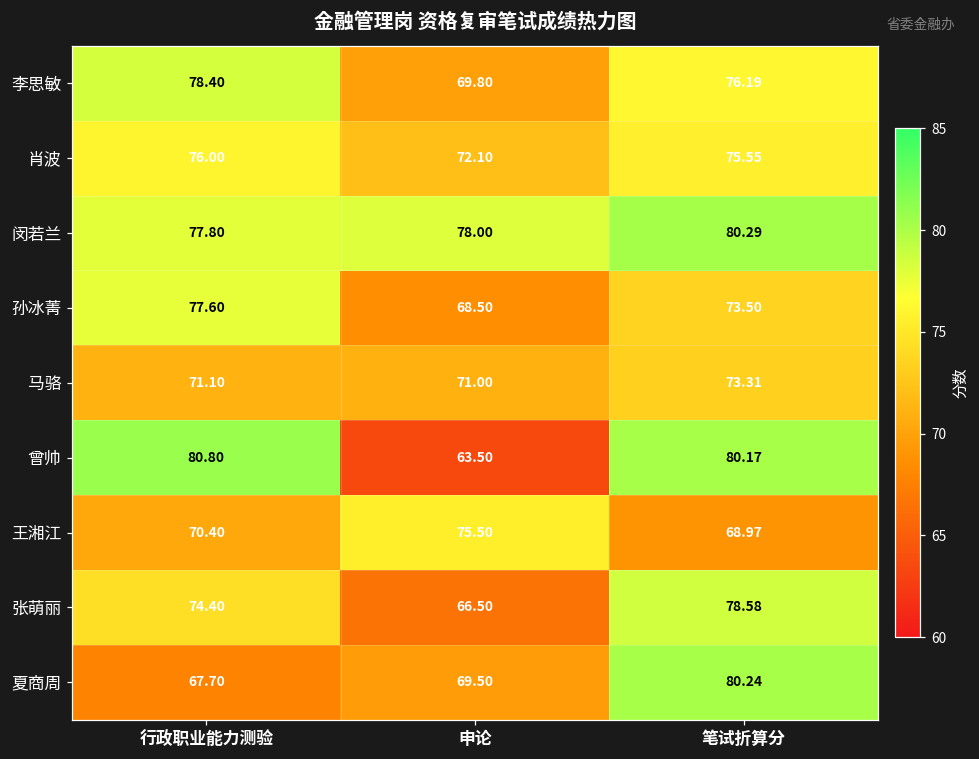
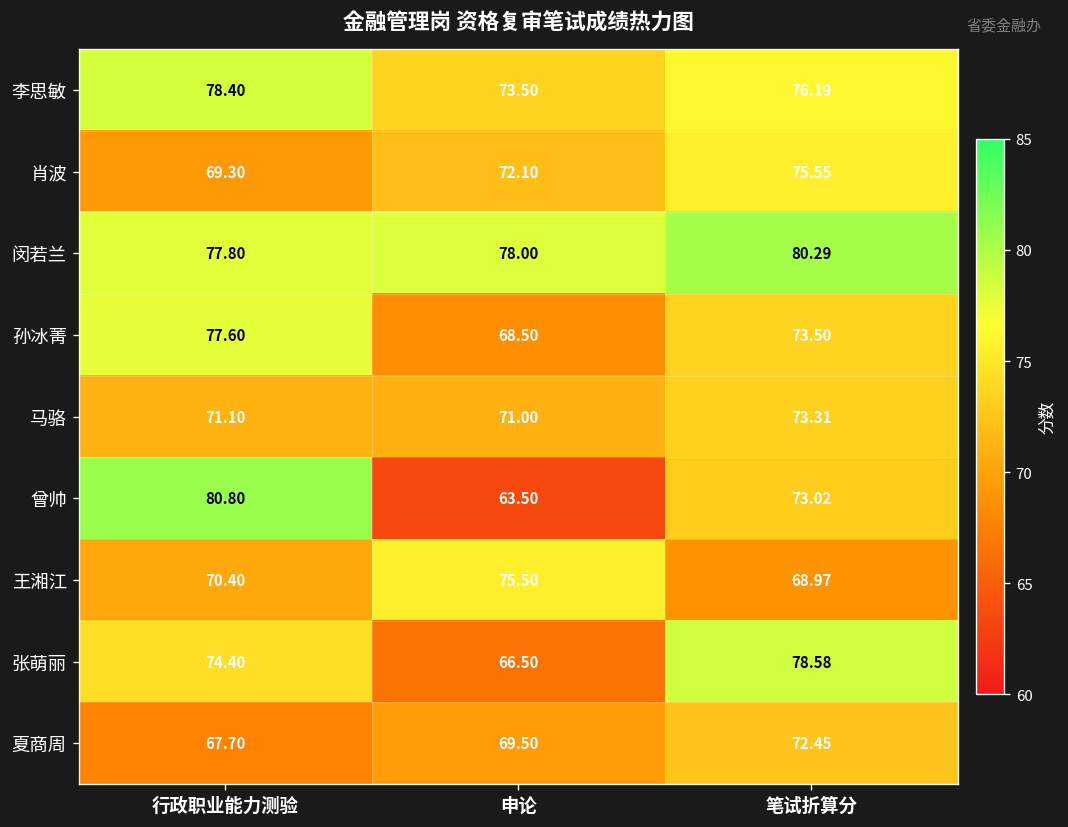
李思敏, 申论: 69.80 -> 73.50
肖波, 行政职业能力测验: 76.00 -> 69.30
曾帅, 笔试折算分: 80.17 -> 73.02
夏商周, 笔试折算分: 80.24 -> 72.45
